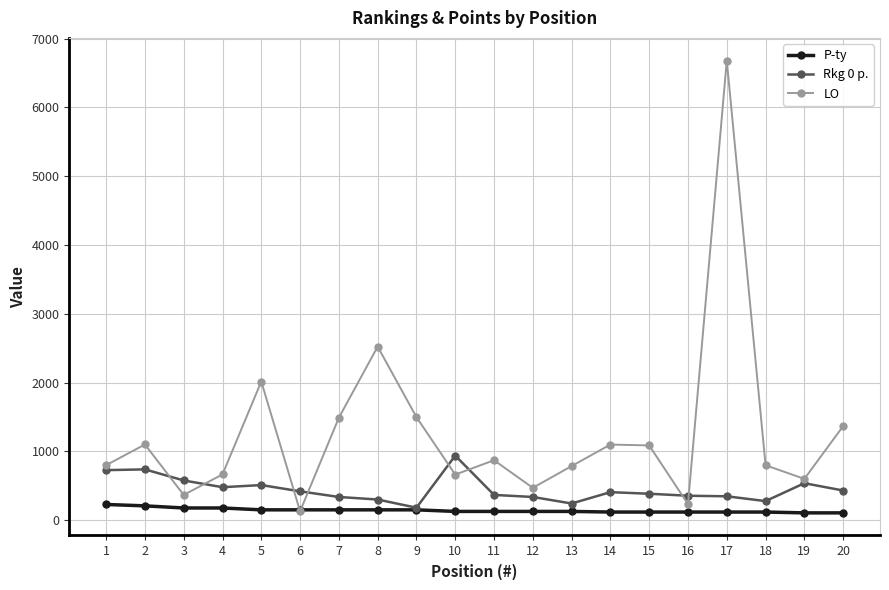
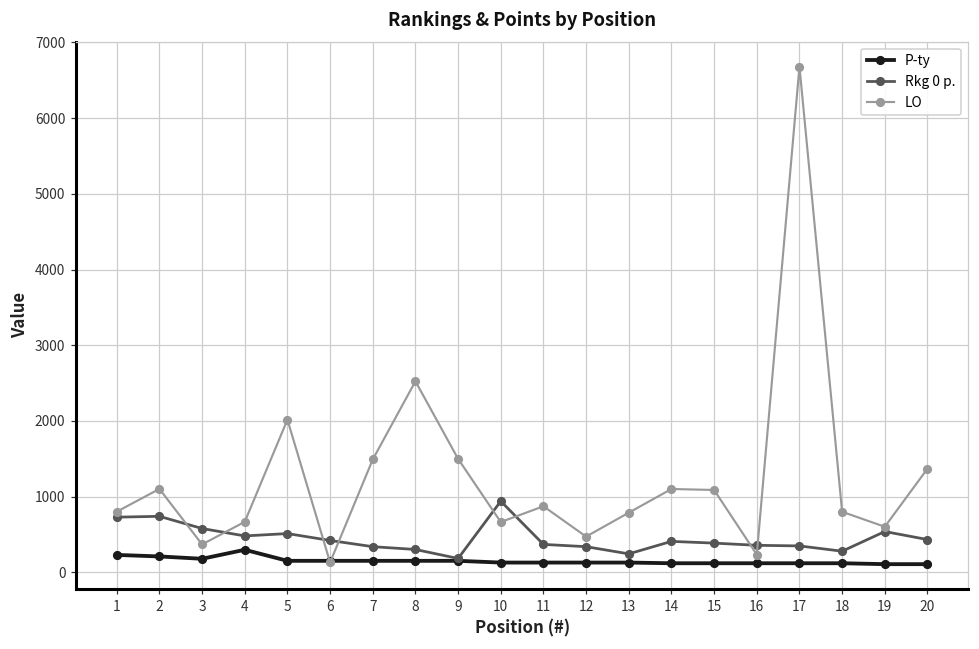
P-ty, 4: 200 -> 300
